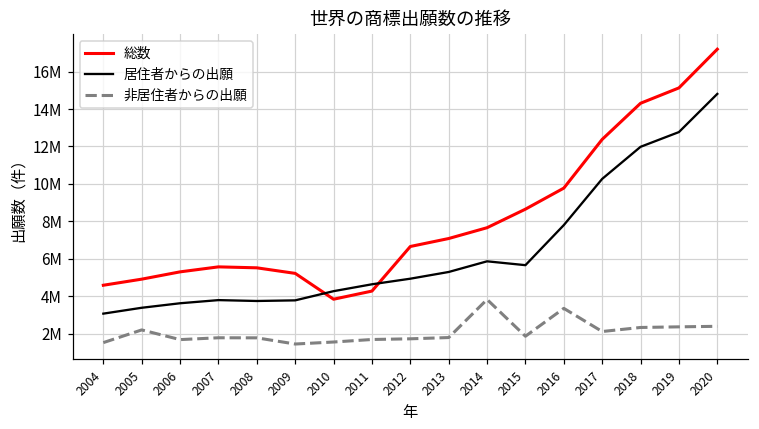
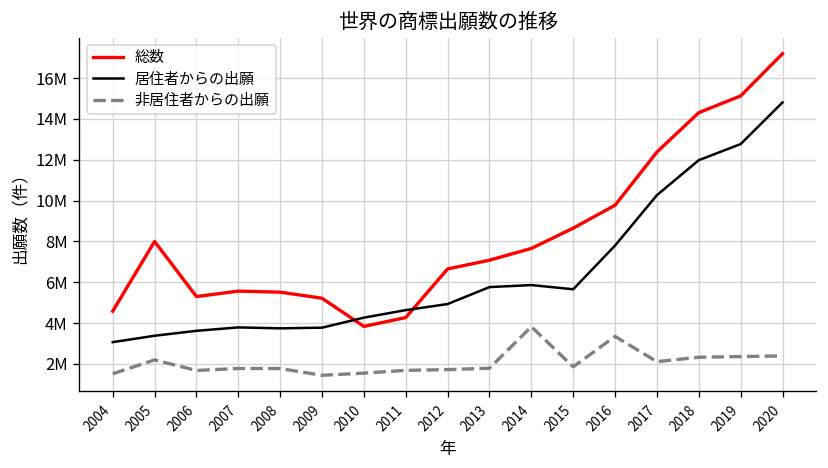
総数, 2005: 4900000 -> 8000000
居住者からの出願, 2013: 5300000 -> 5800000
